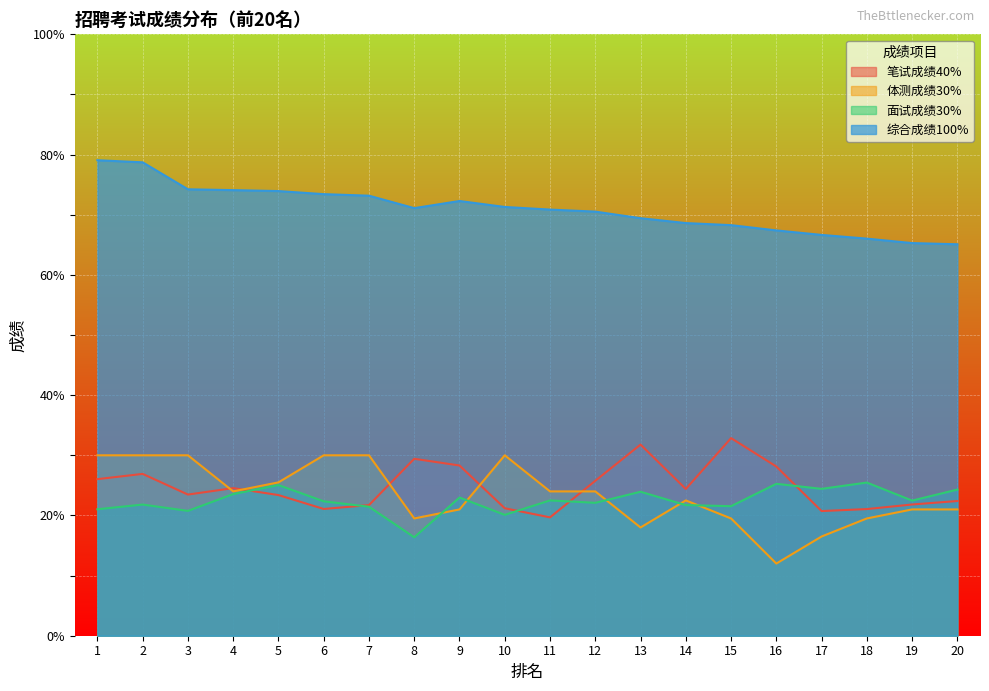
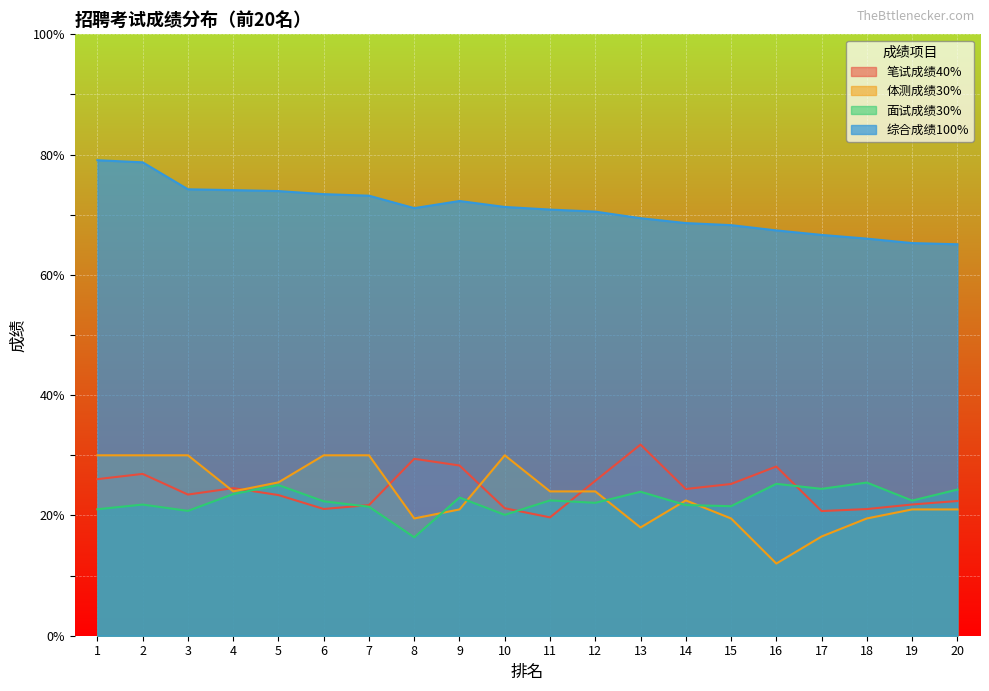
笔试成绩40%, 15: 33% -> 25%
